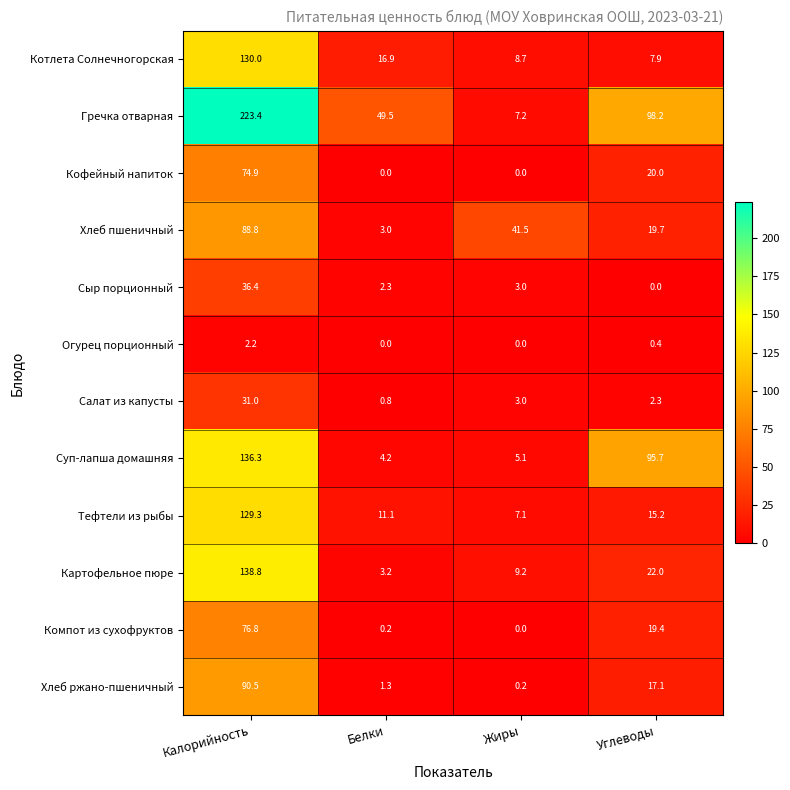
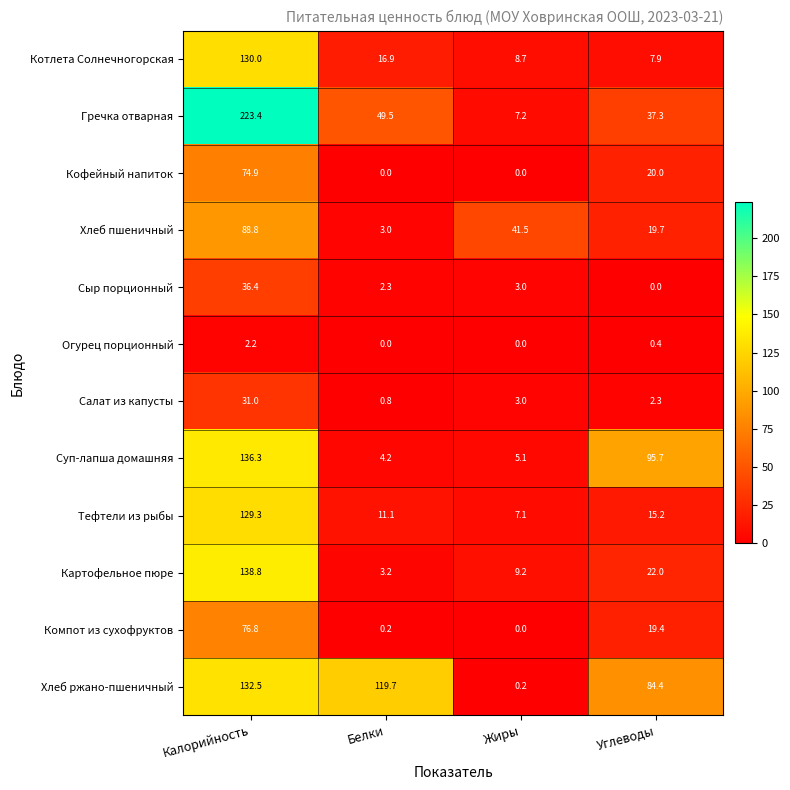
Гречка отварная, Углеводы: 98.2 -> 37.3
Хлеб ржано-пшеничный, Калорийность: 90.5 -> 132.5
Хлеб ржано-пшеничный, Белки: 1.3 -> 119.7
Хлеб ржано-пшеничный, Углеводы: 17.1 -> 84.4
